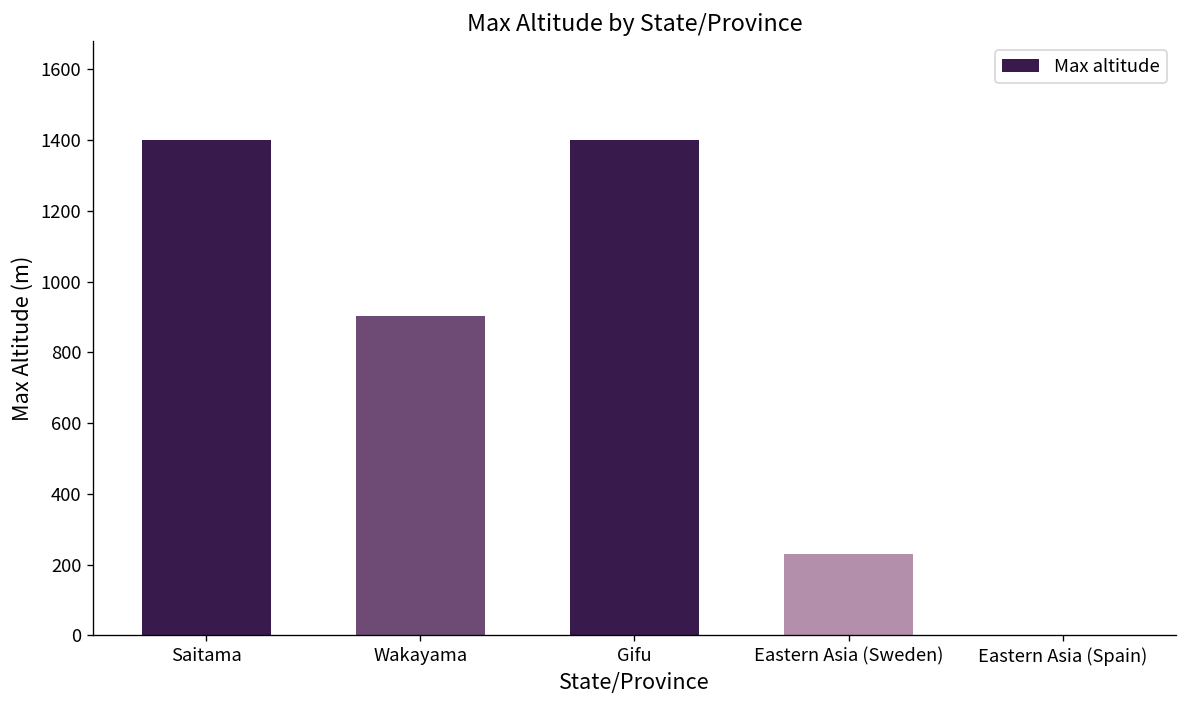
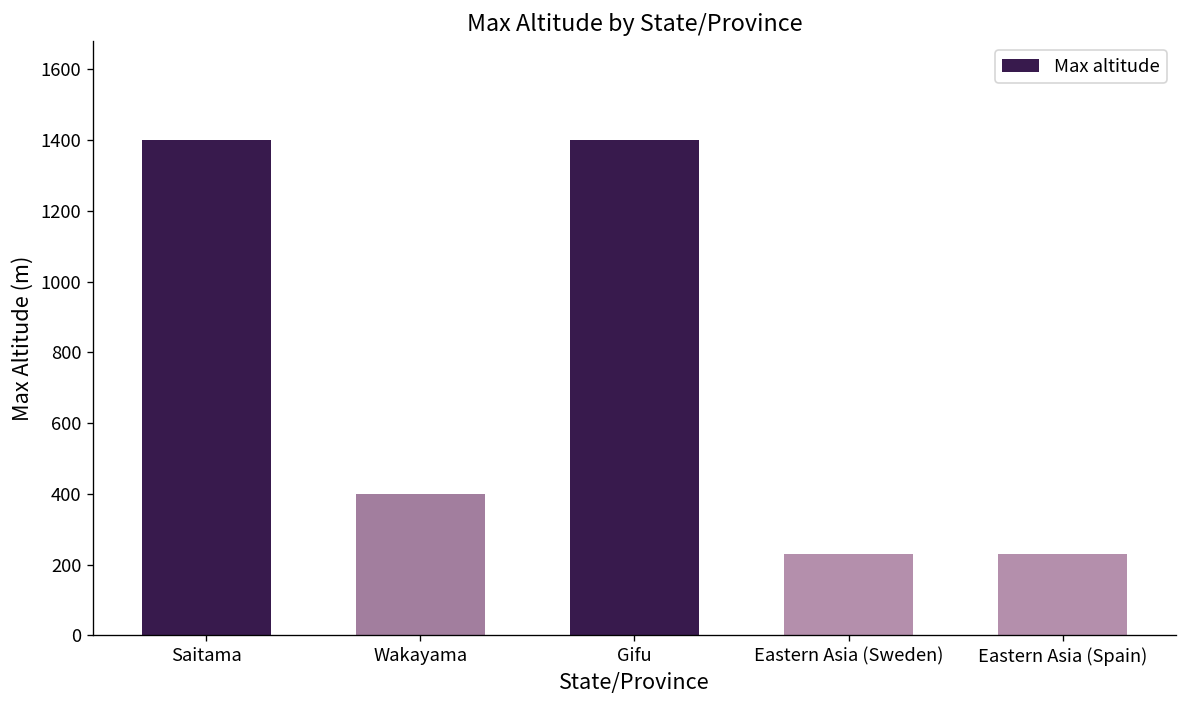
Wakayama: 900 -> 400
Eastern Asia (Spain): 0 -> 230
